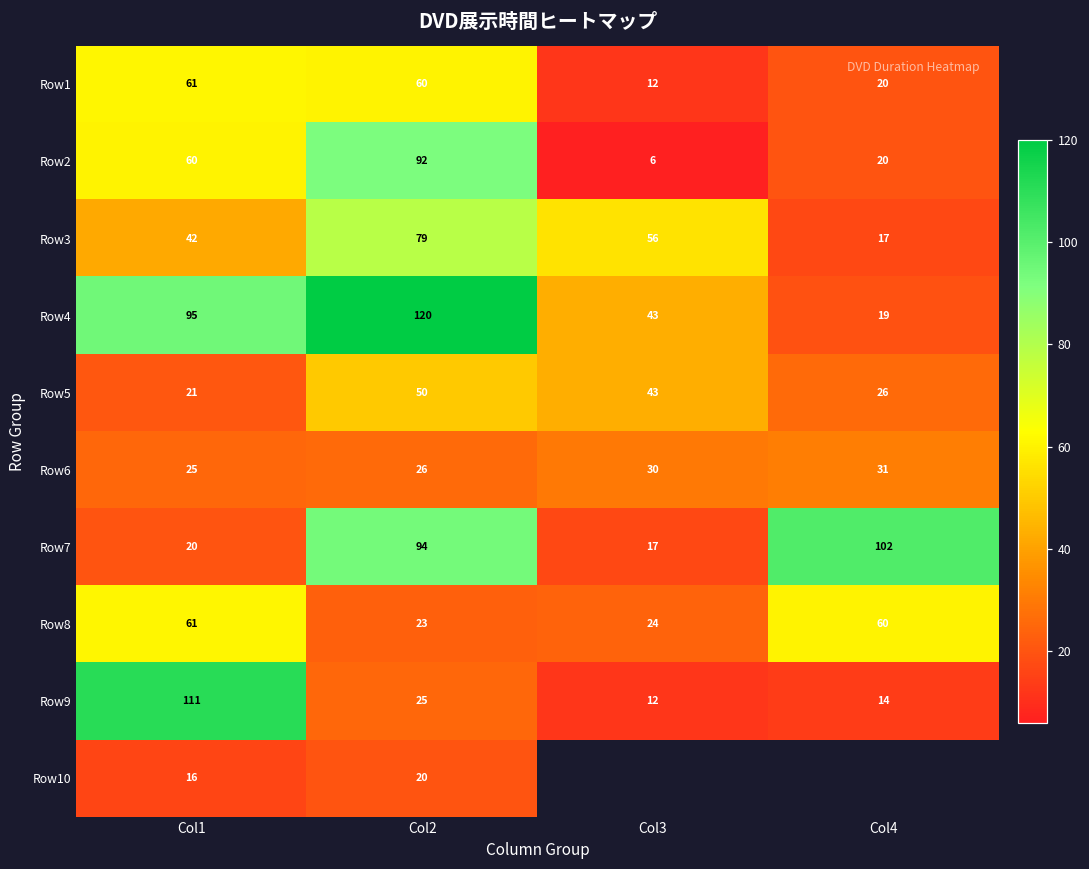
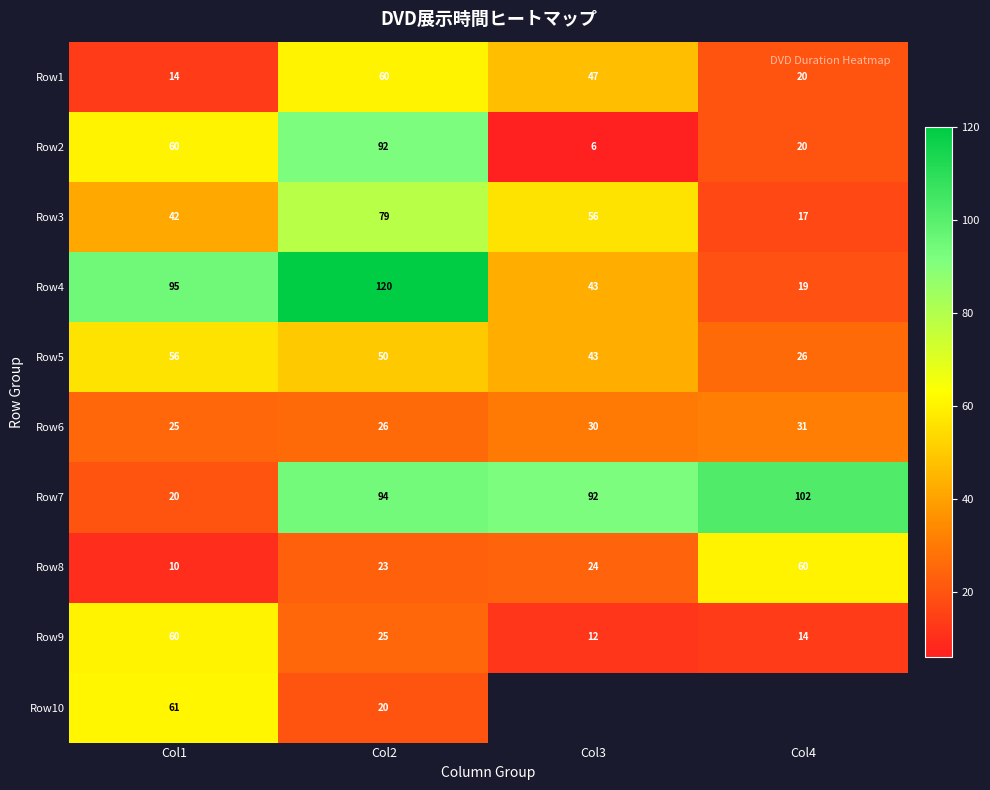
Row1, Col1: 61 -> 14
Row1, Col3: 12 -> 47
Row5, Col1: 21 -> 56
Row7, Col3: 17 -> 92
Row8, Col1: 61 -> 10
Row9, Col1: 111 -> 60
Row10, Col1: 16 -> 61
